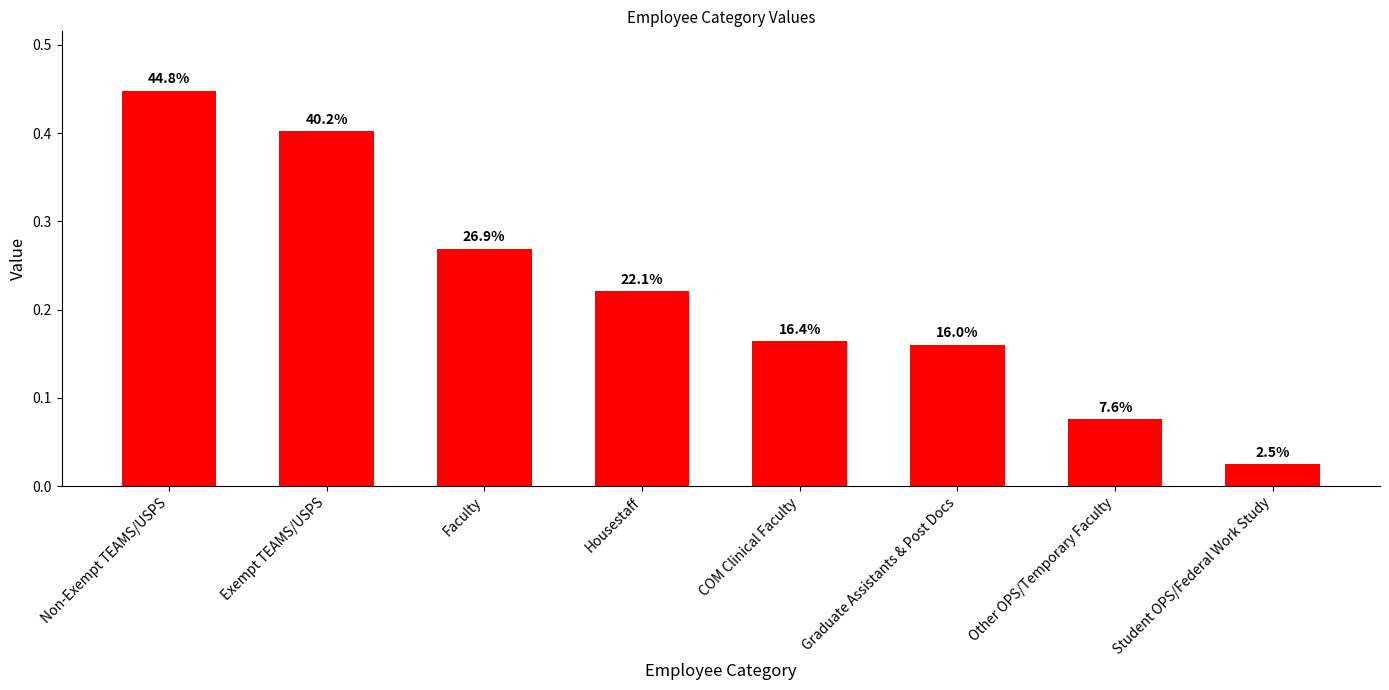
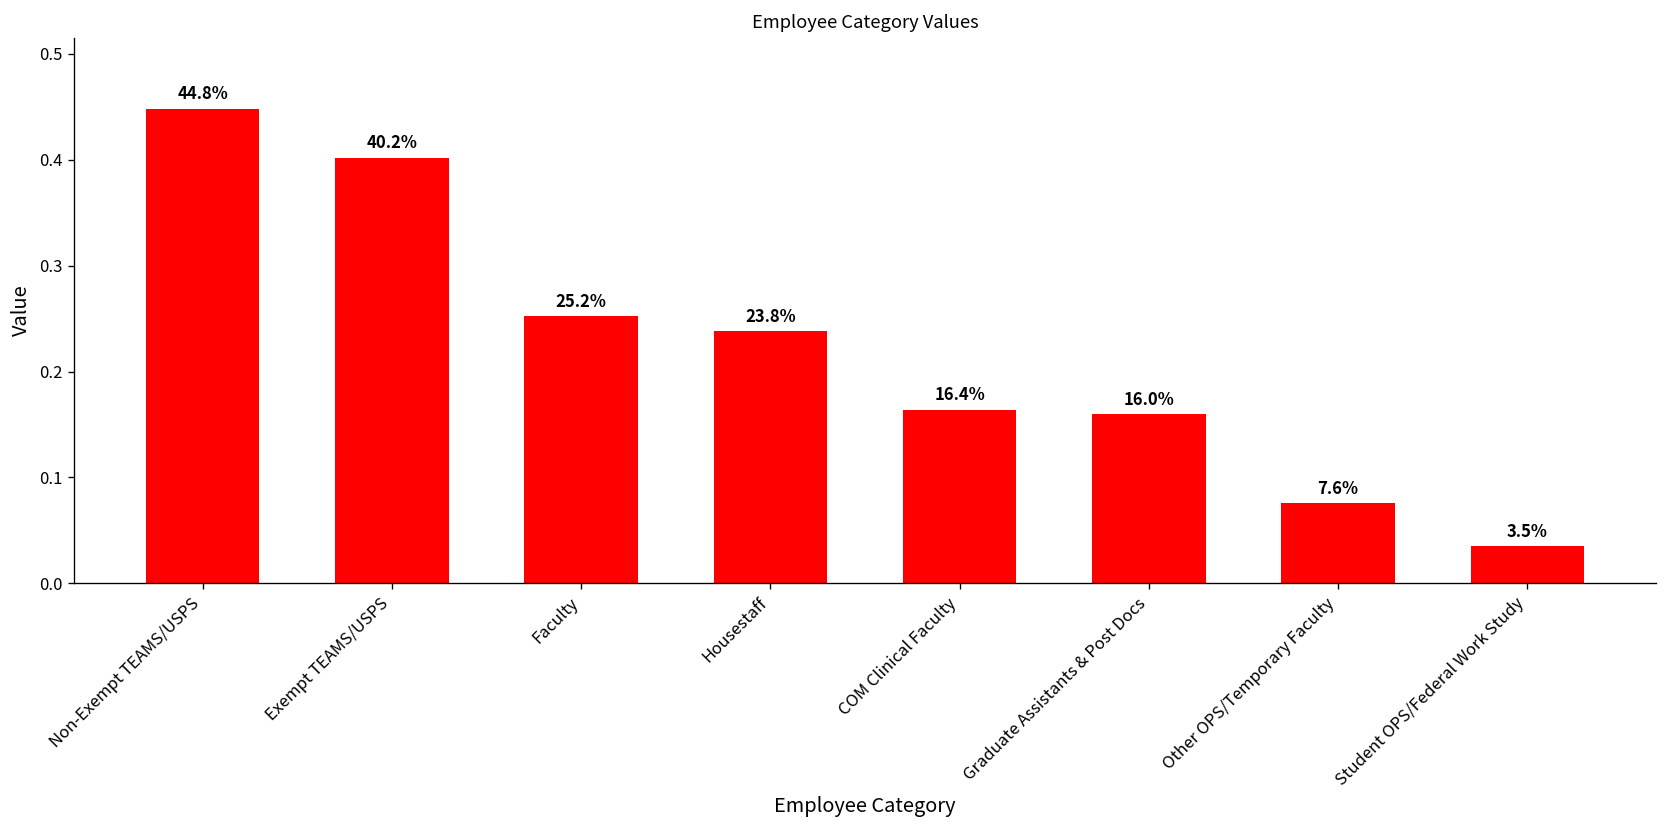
Faculty: 26.9% -> 25.2%
Housestaff: 22.1% -> 23.8%
Student OPS/Federal Work Study: 2.5% -> 3.5%
